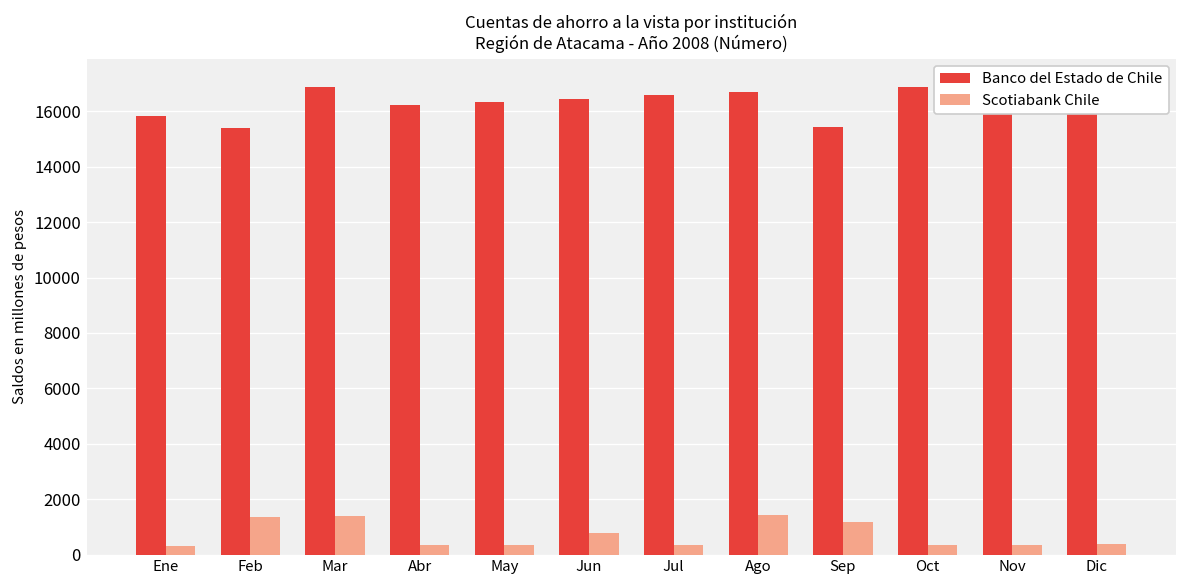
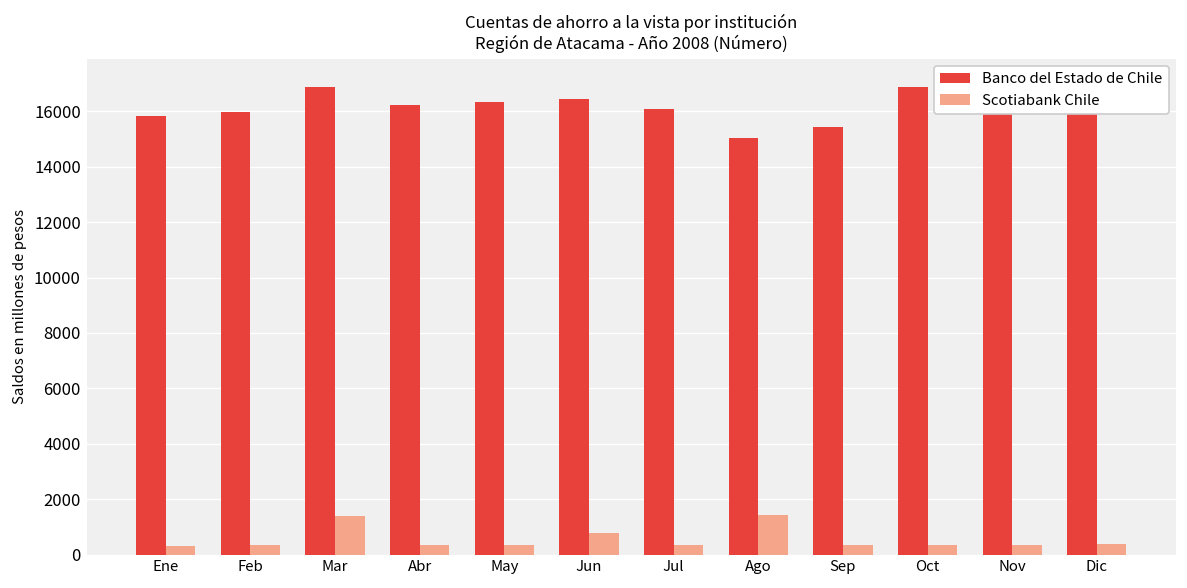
Banco del Estado de Chile, Feb: 15400 -> 16000
Scotiabank Chile, Feb: 1400 -> 300
Banco del Estado de Chile, Jul: 16600 -> 16100
Banco del Estado de Chile, Ago: 16700 -> 15000
Scotiabank Chile, Sep: 1200 -> 400
